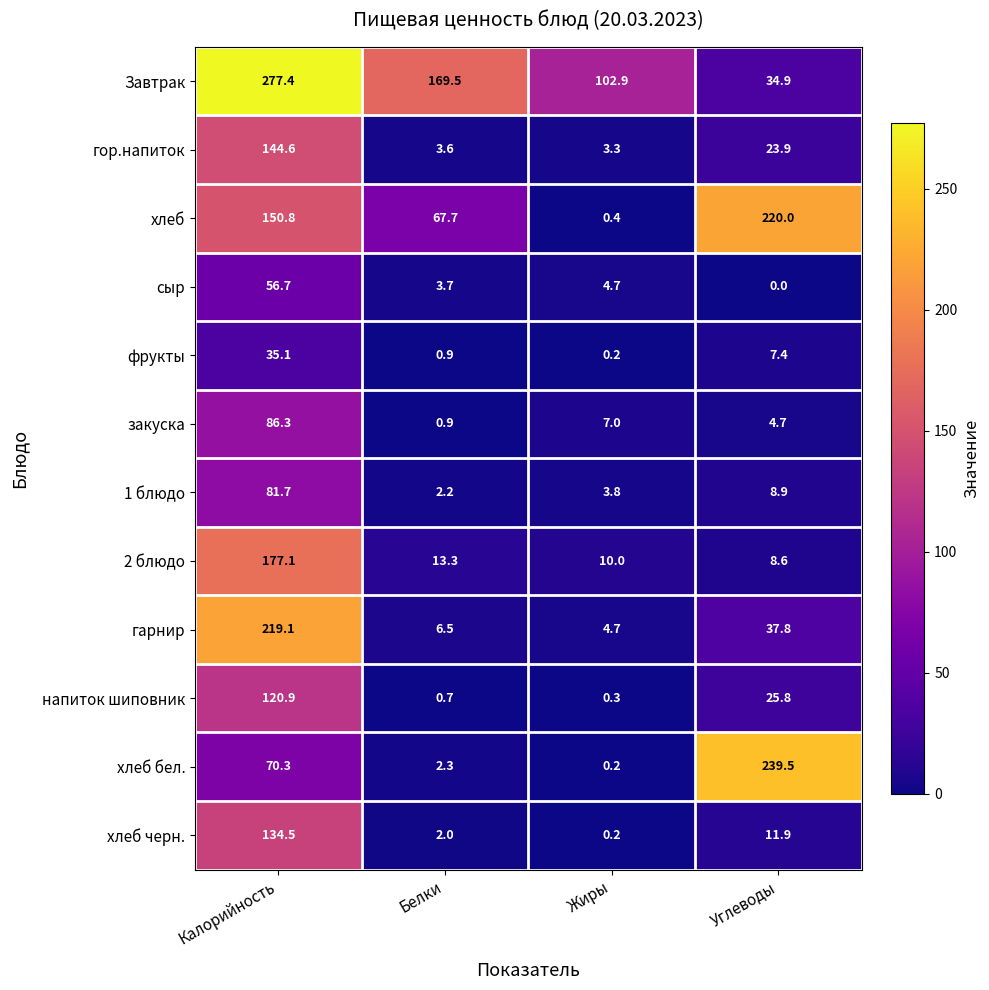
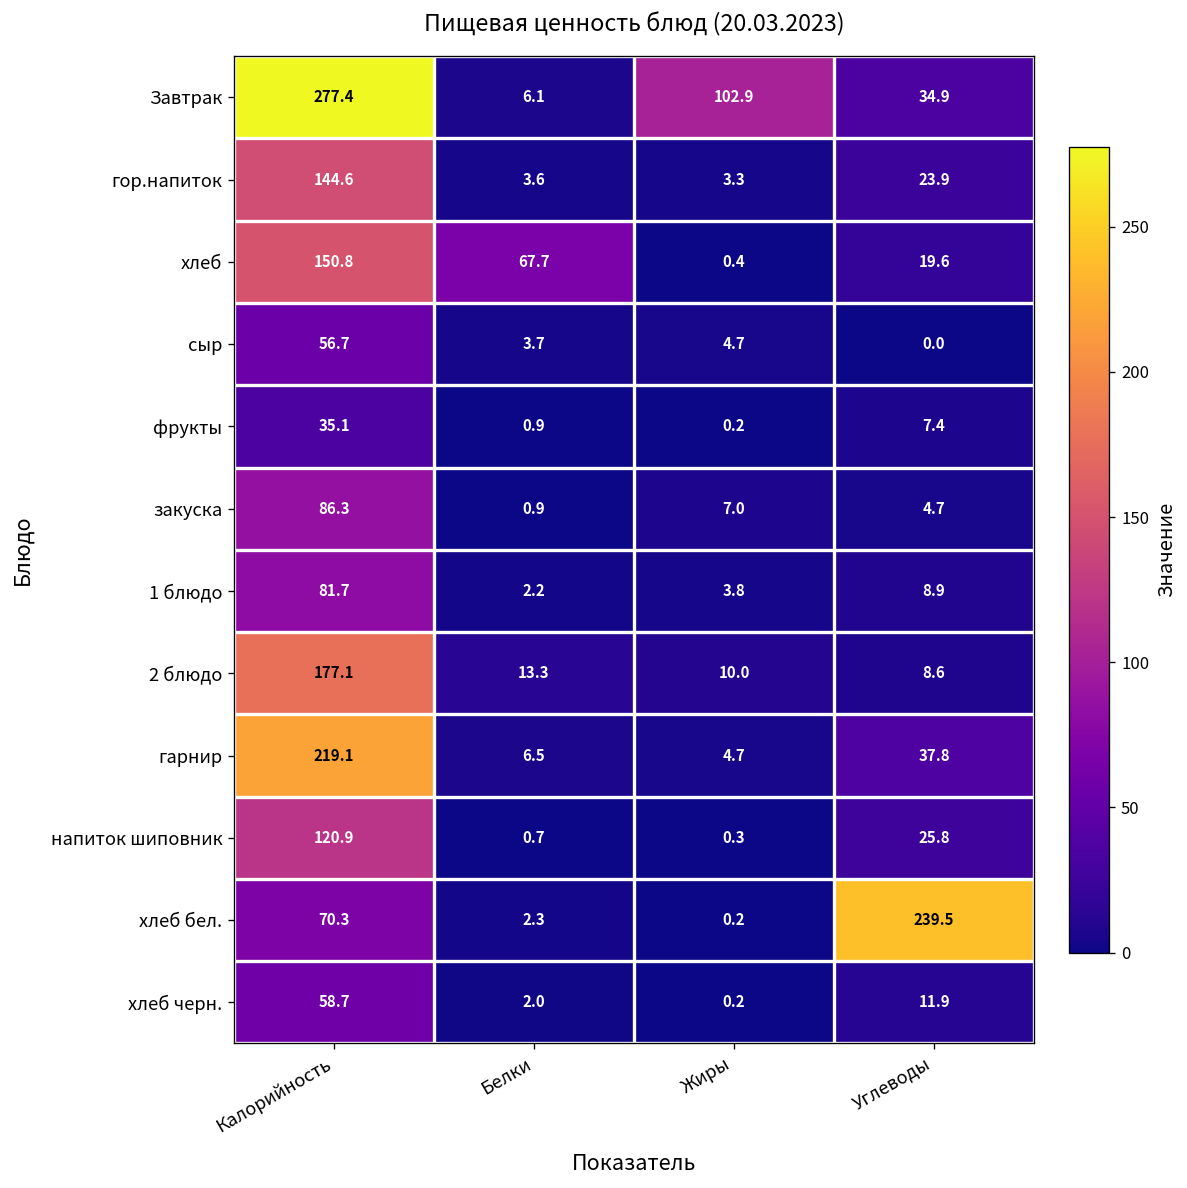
Завтрак, Белки: 169.5 -> 6.1
хлеб, Углеводы: 220.0 -> 19.6
хлеб черн., Калорийность: 134.5 -> 58.7
